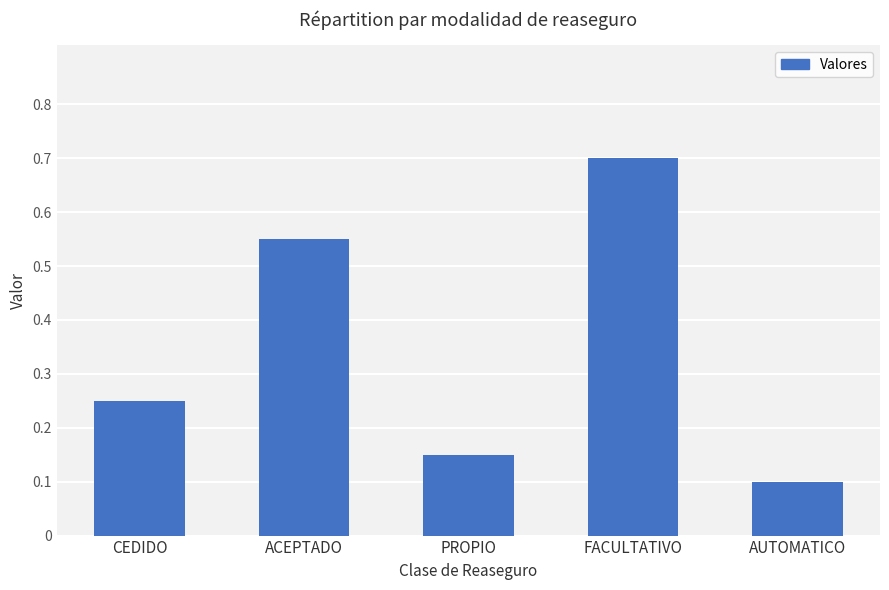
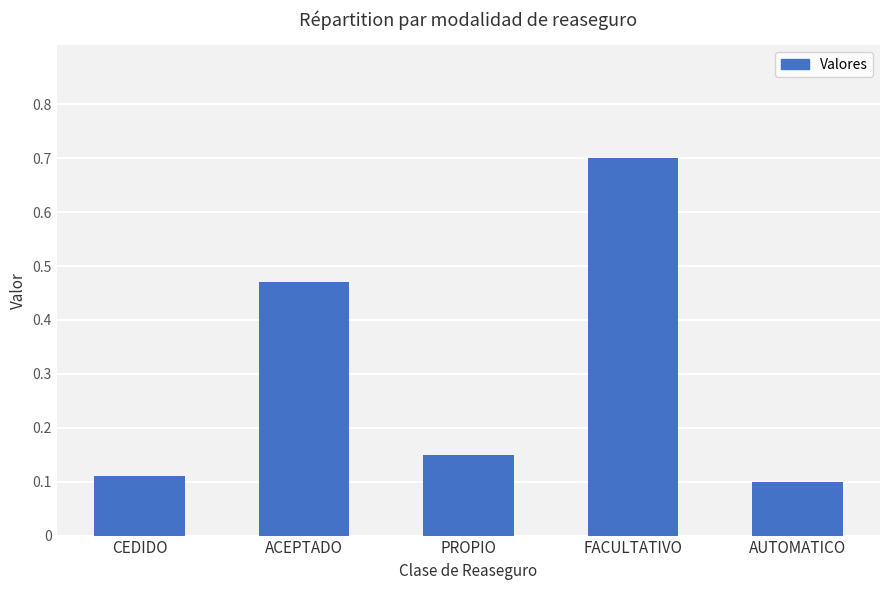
CEDIDO: 0.25 -> 0.11
ACEPTADO: 0.55 -> 0.47
